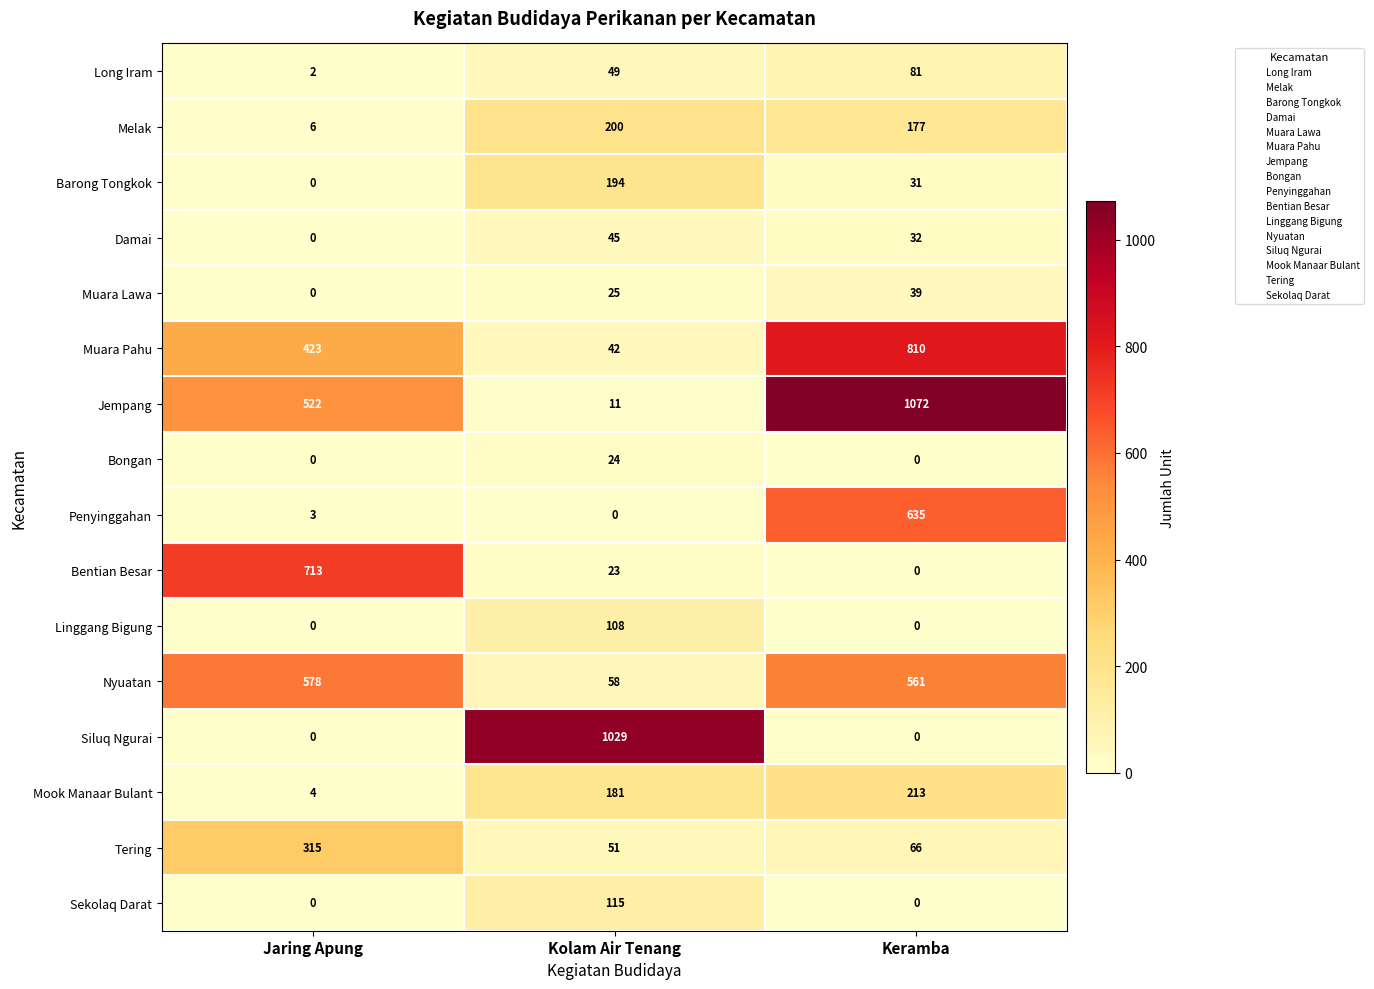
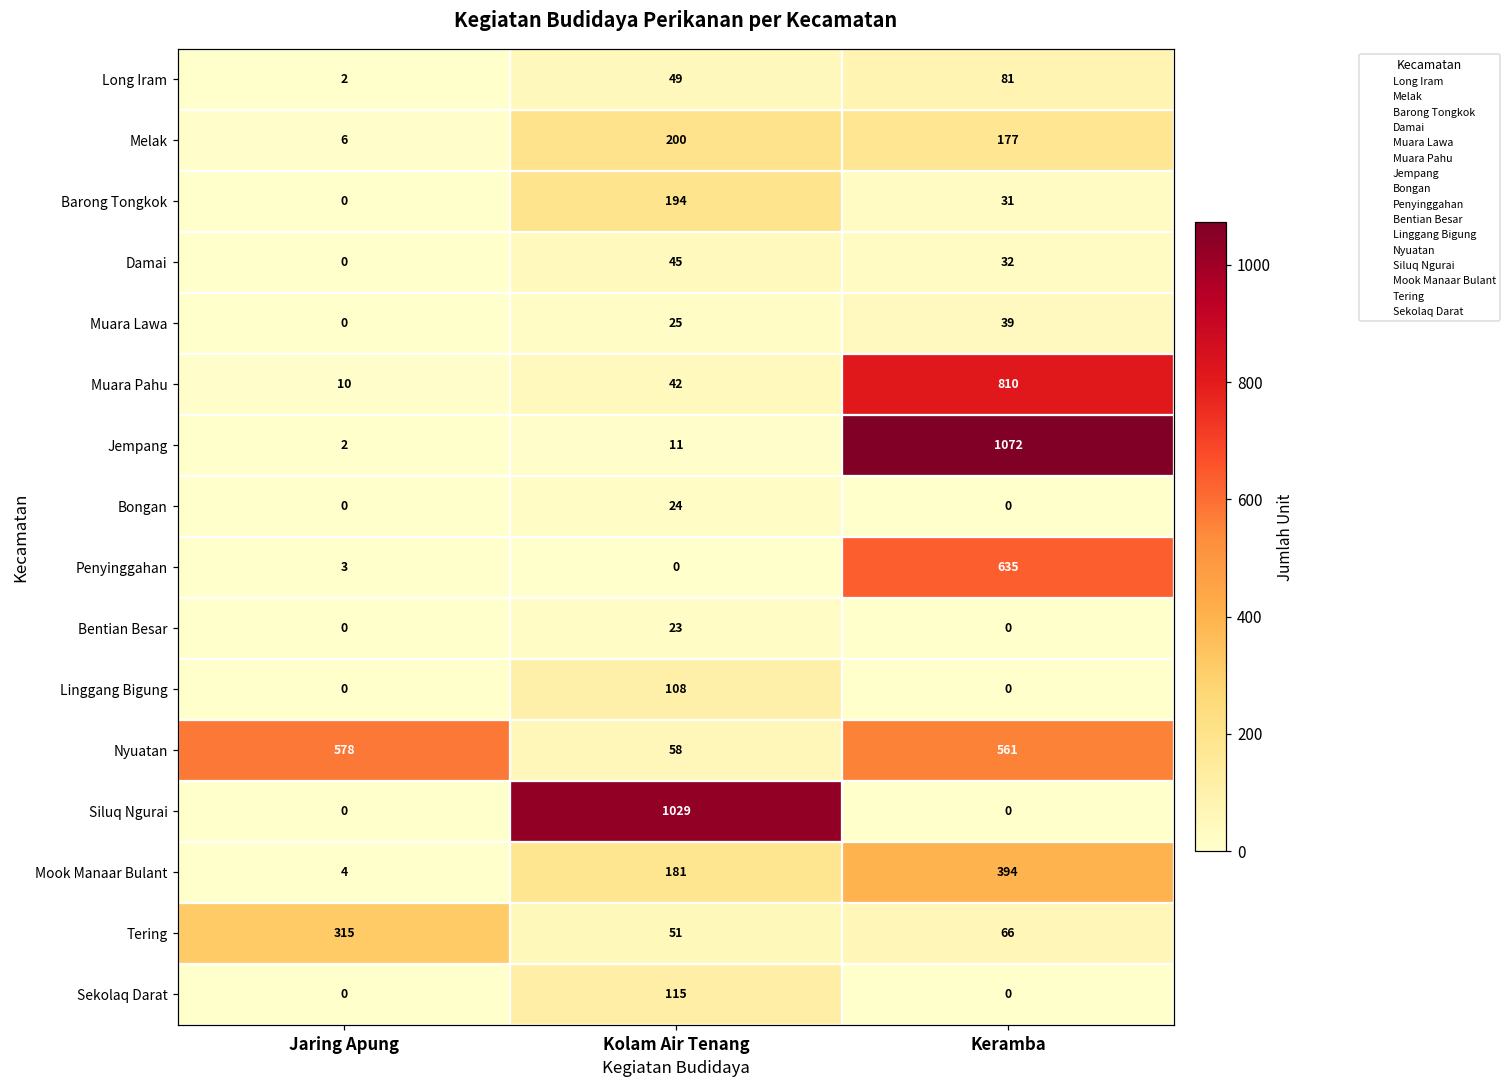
Muara Pahu, Jaring Apung: 423 -> 10
Jempang, Jaring Apung: 522 -> 2
Bentian Besar, Jaring Apung: 713 -> 0
Mook Manaar Bulant, Keramba: 213 -> 394
